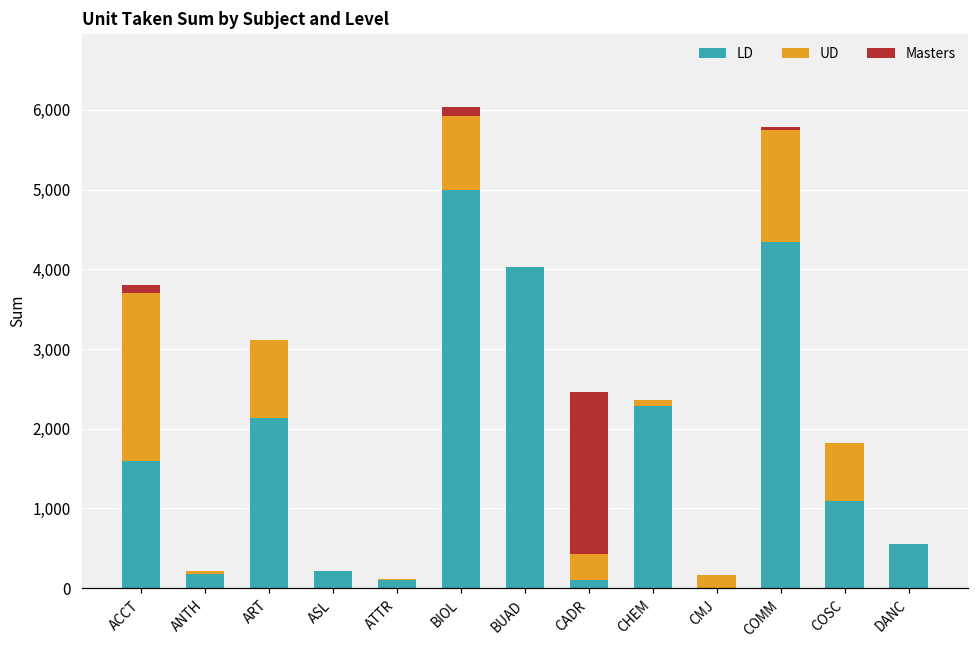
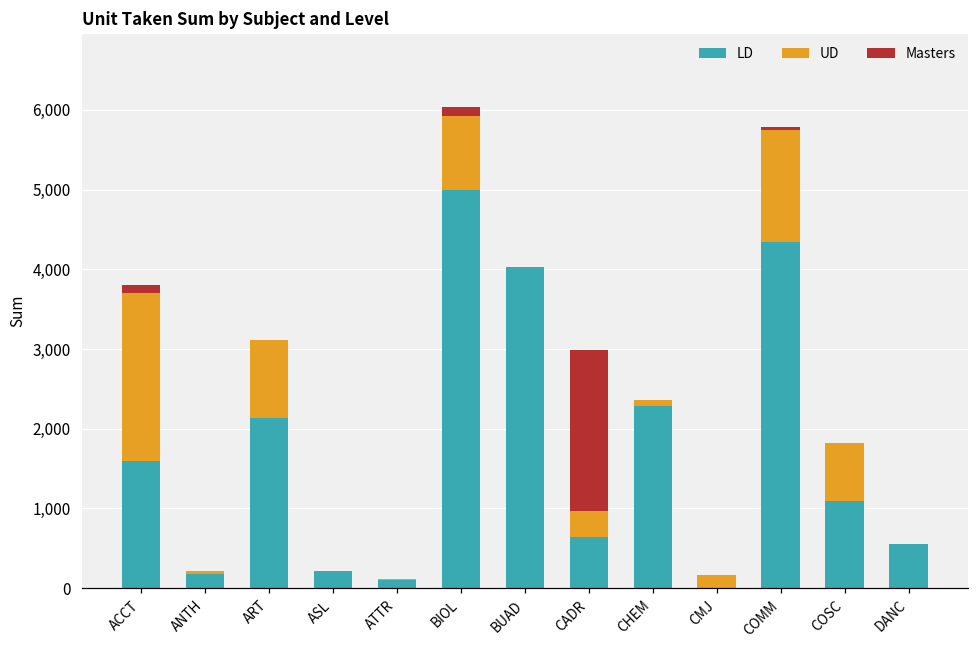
LD, CADR: 100 -> 600
